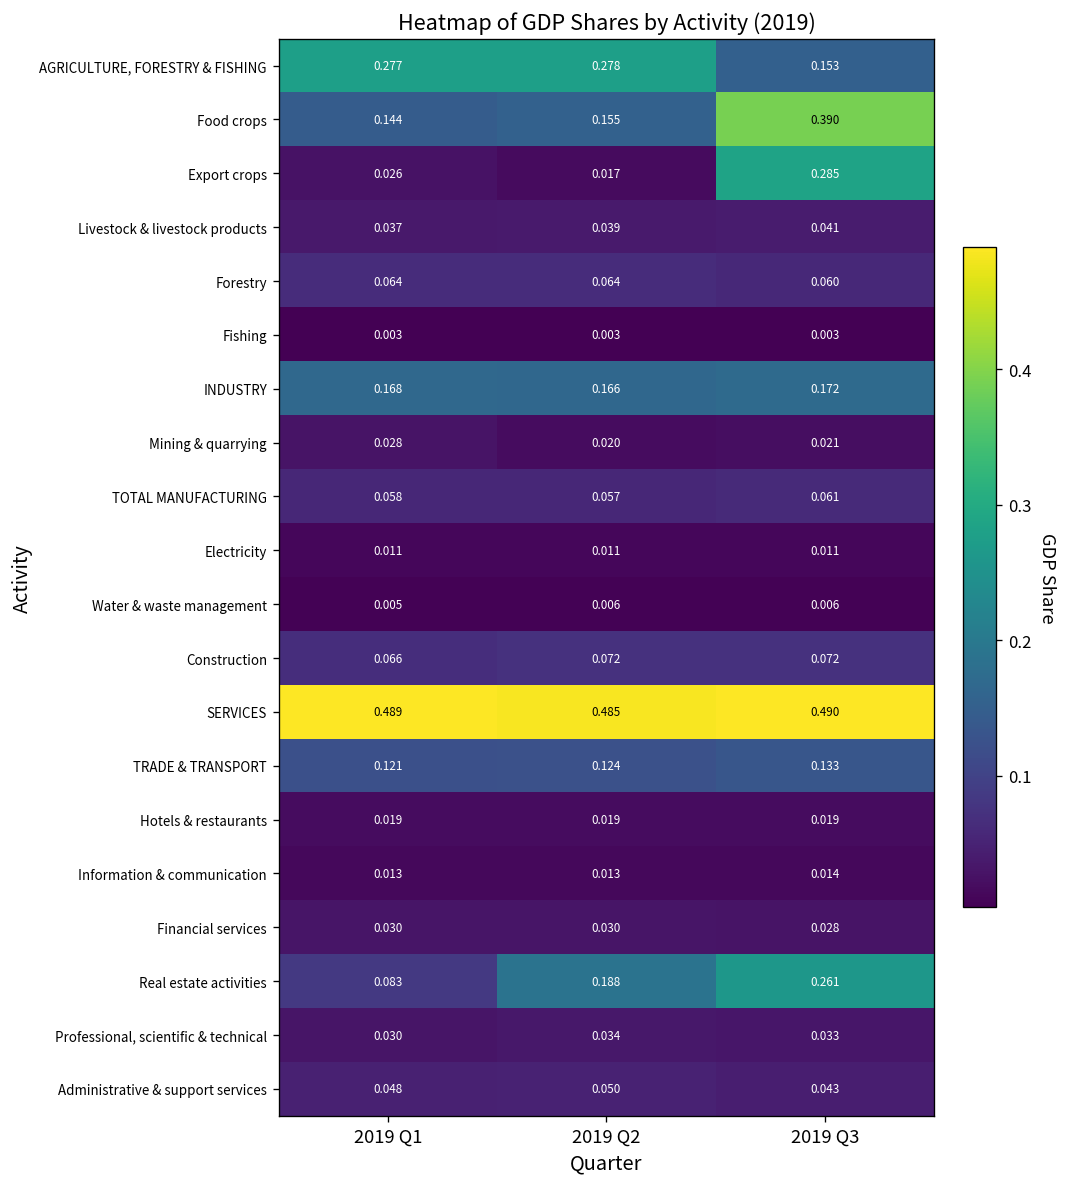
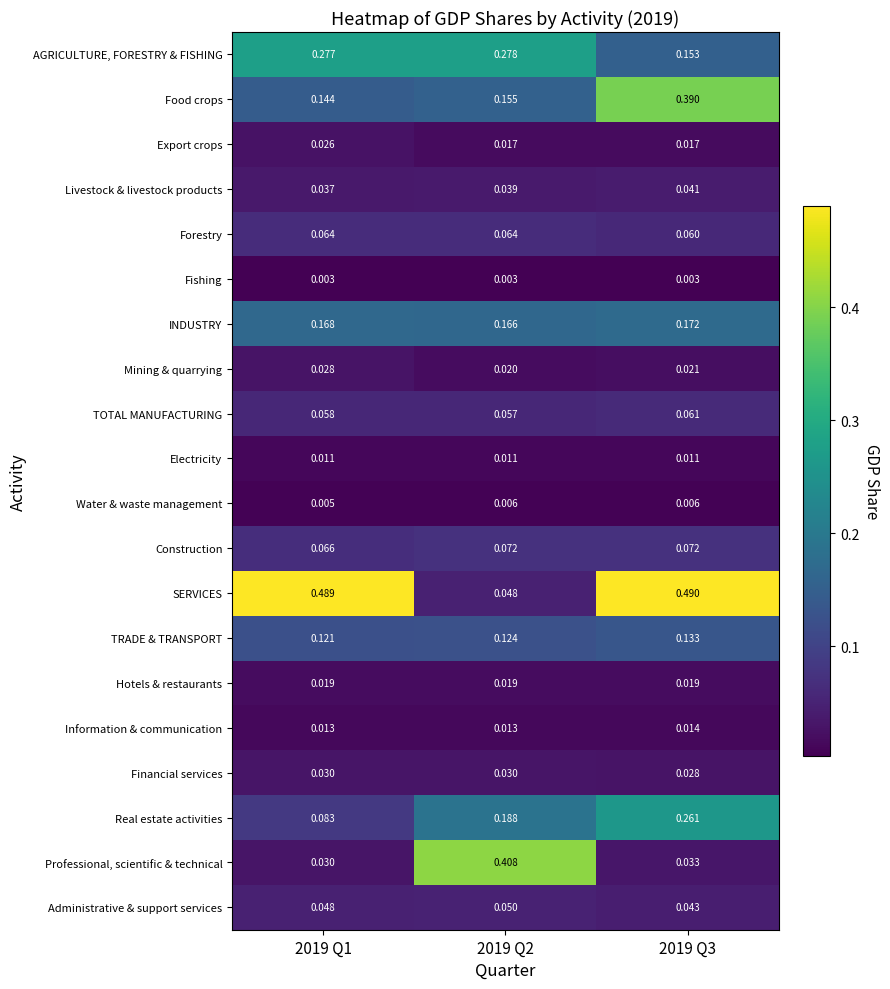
Export crops, 2019 Q3: 0.285 -> 0.017
SERVICES, 2019 Q2: 0.485 -> 0.048
Professional, scientific & technical, 2019 Q2: 0.034 -> 0.408
